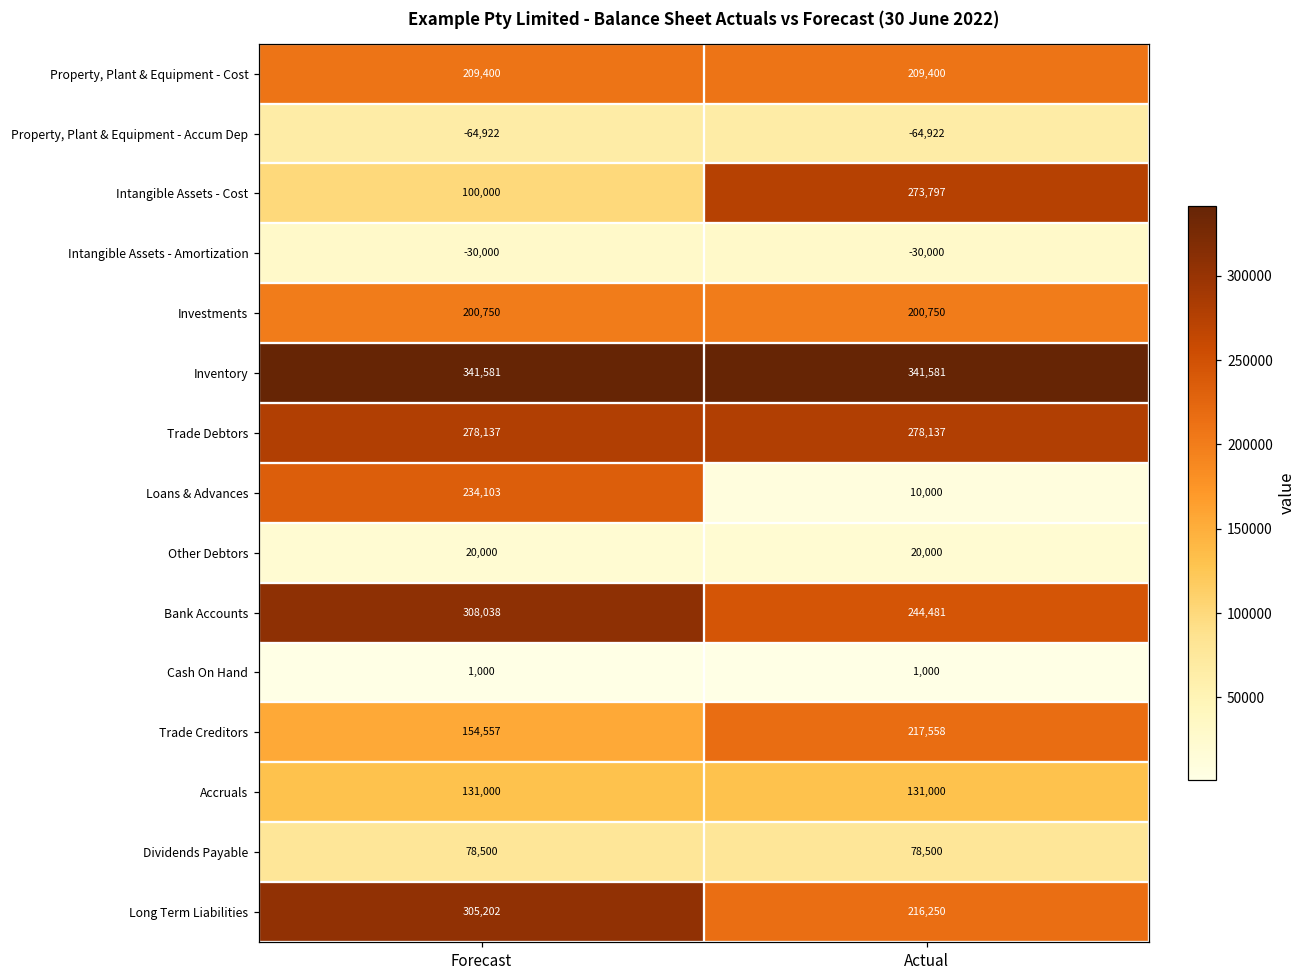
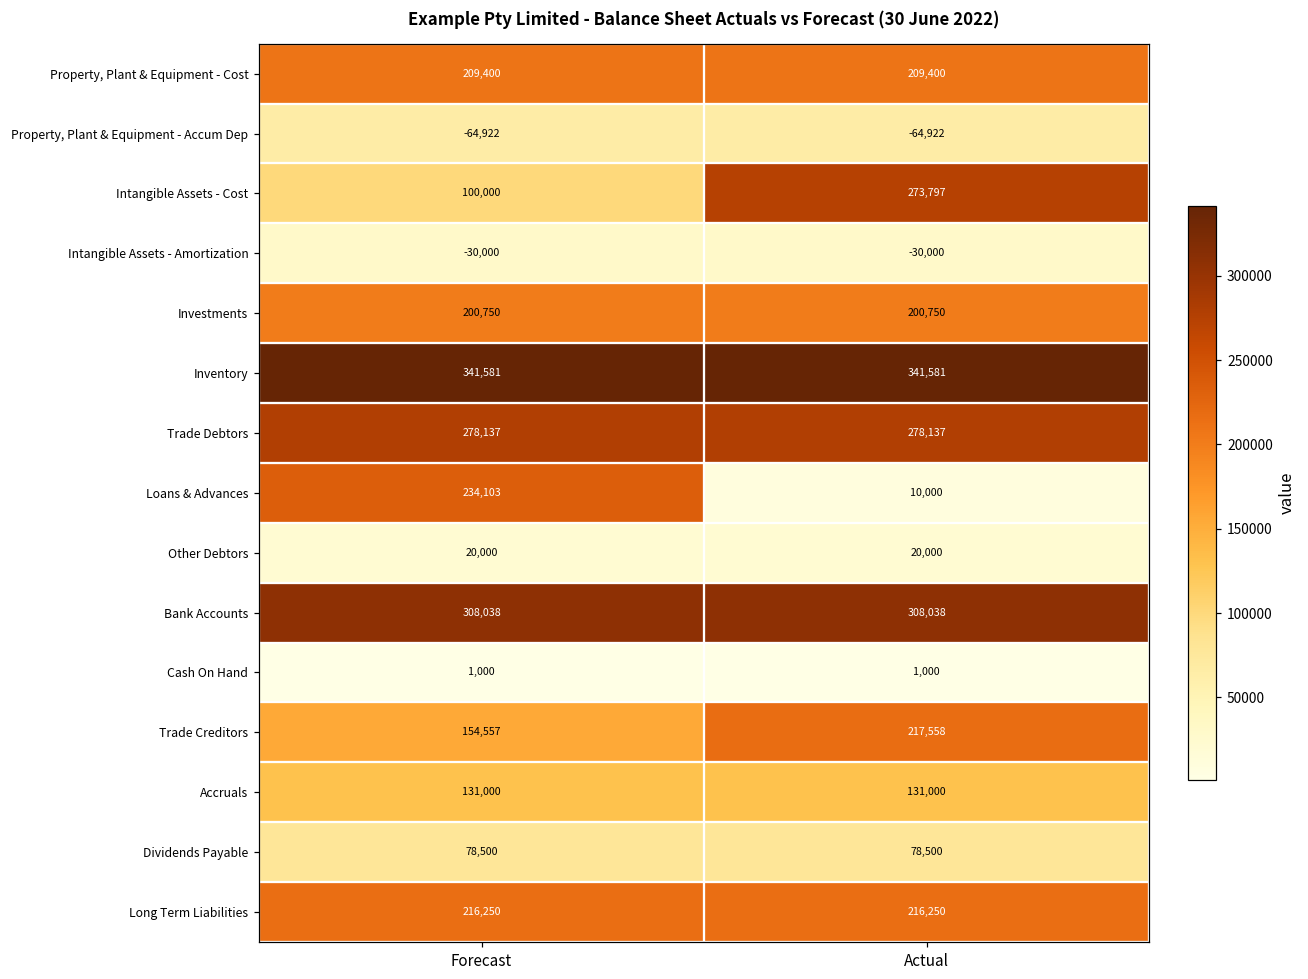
Bank Accounts, Actual: 244,481 -> 308,038
Long Term Liabilities, Forecast: 305,202 -> 216,250
